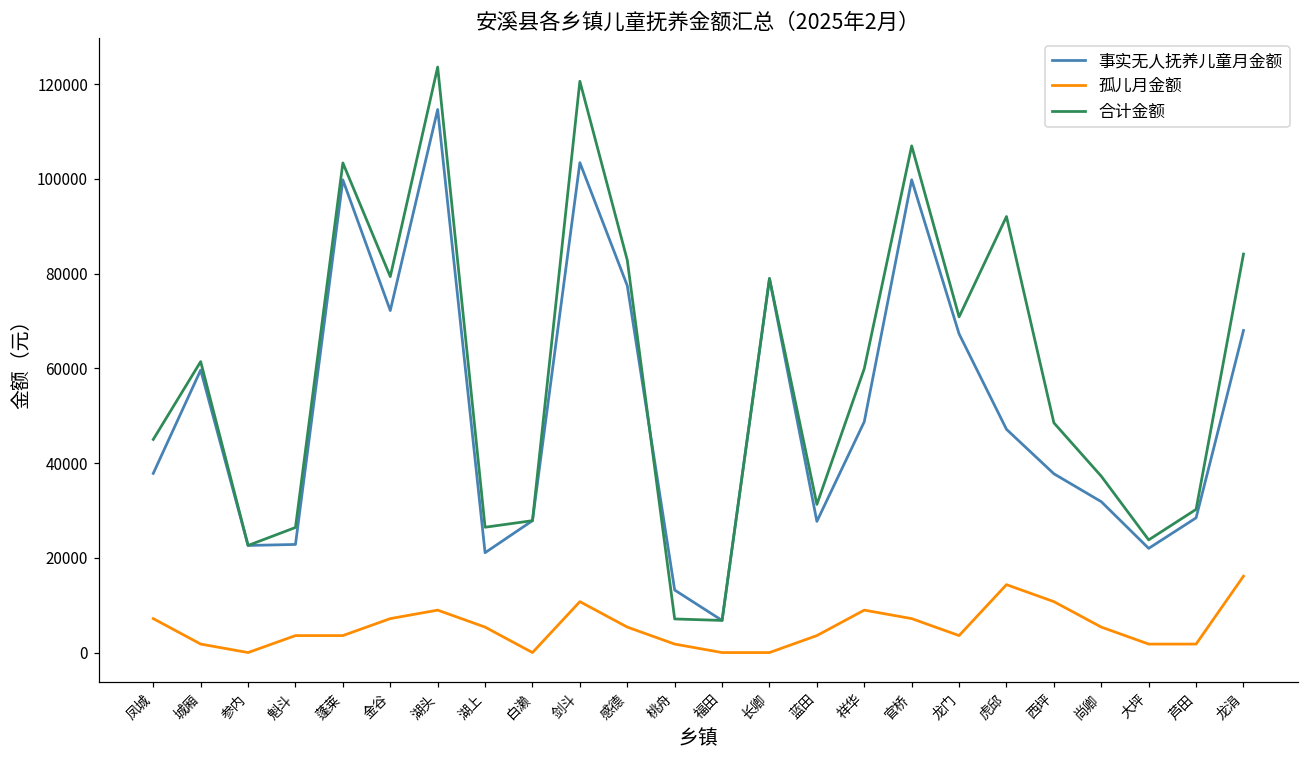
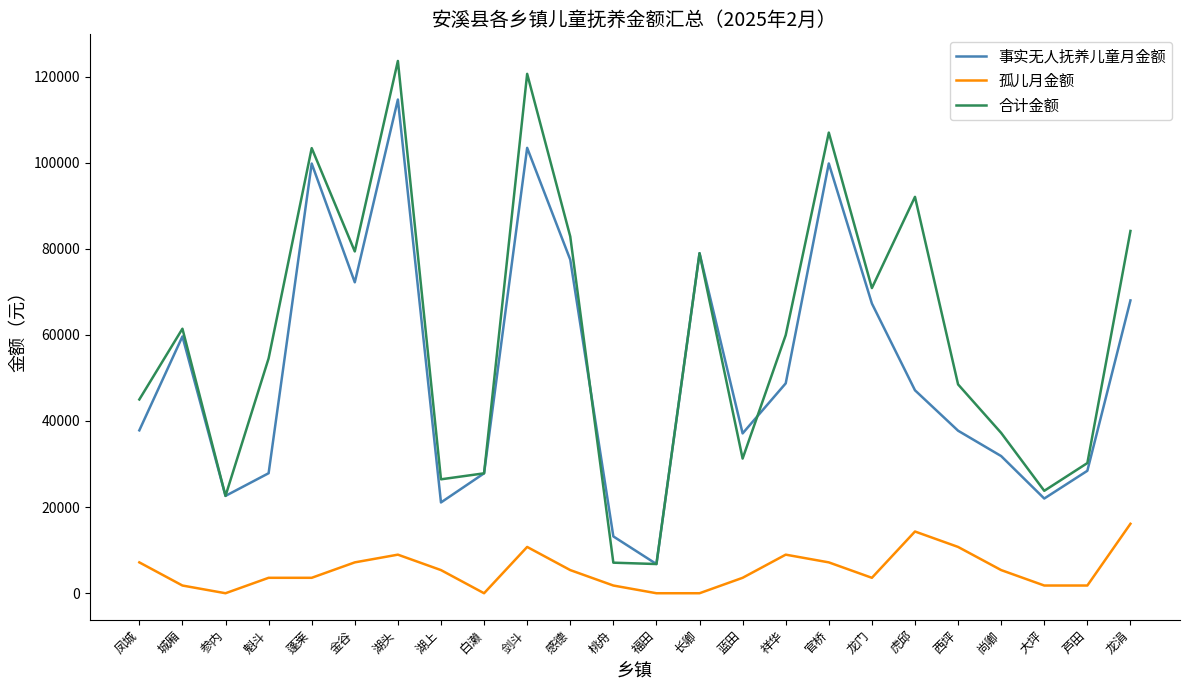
事实无人抚养儿童月金额, 魁斗: 23000 -> 28000
合计金额, 魁斗: 26000 -> 55000
事实无人抚养儿童月金额, 蓝田: 28000 -> 37000
